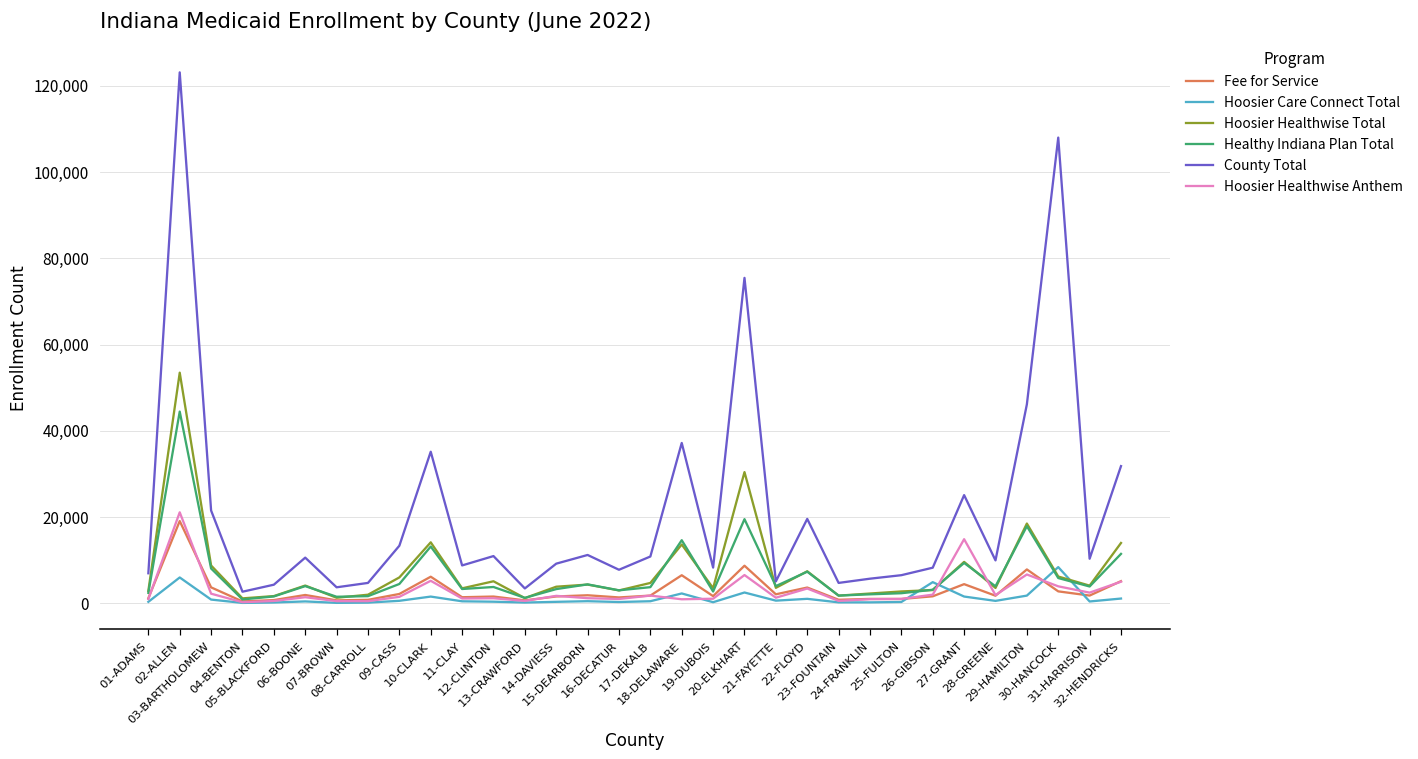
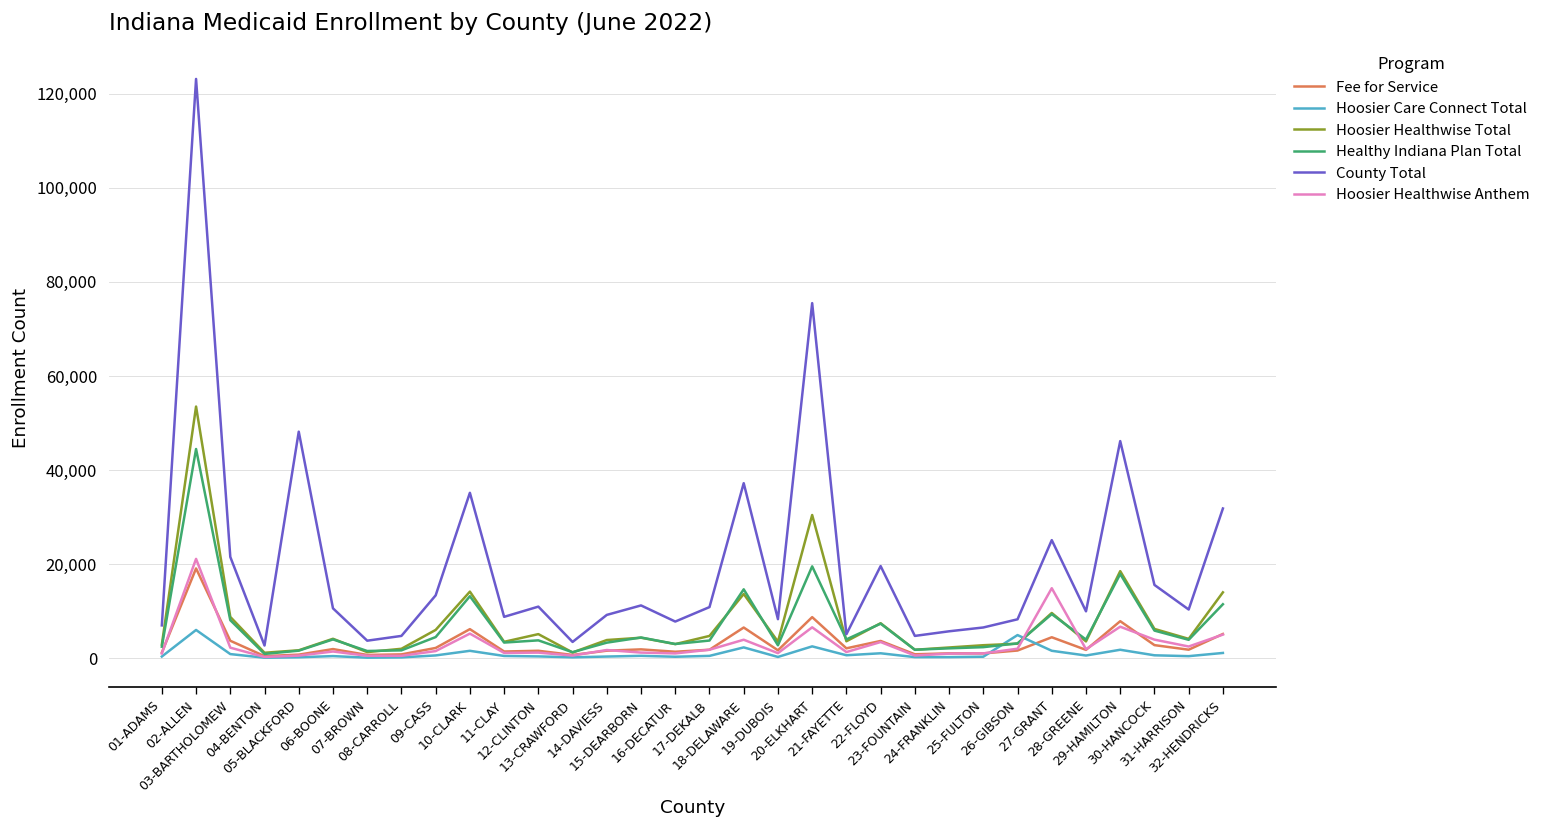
County Total, 05-BLACKFORD: 4,000 -> 48,000
Hoosier Healthwise Anthem, 18-DELAWARE: 1,000 -> 4,000
Hoosier Care Connect Total, 30-HANCOCK: 8,000 -> 1,000
County Total, 30-HANCOCK: 108,000 -> 16,000
